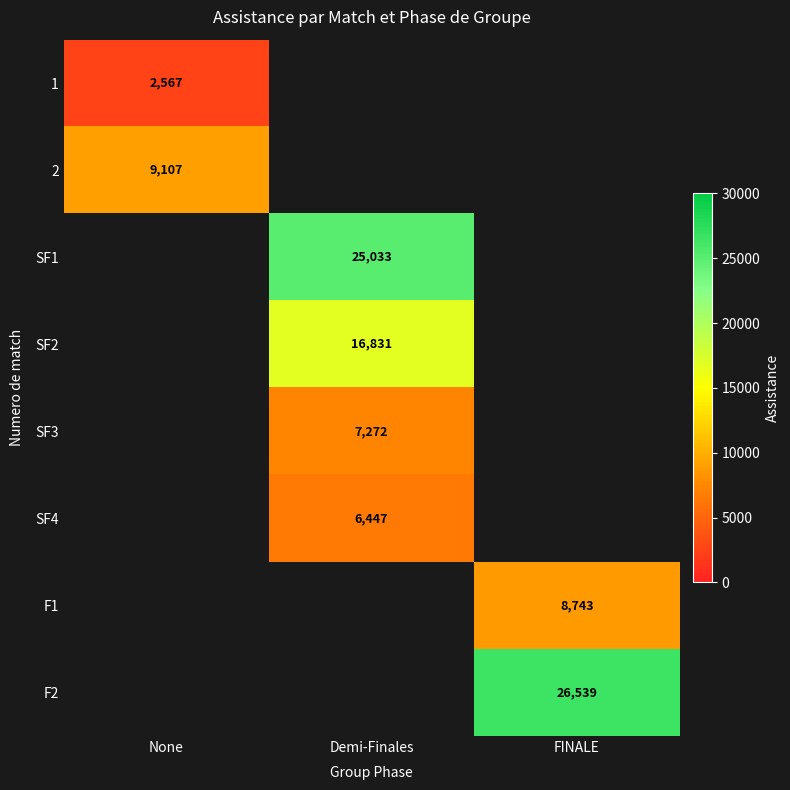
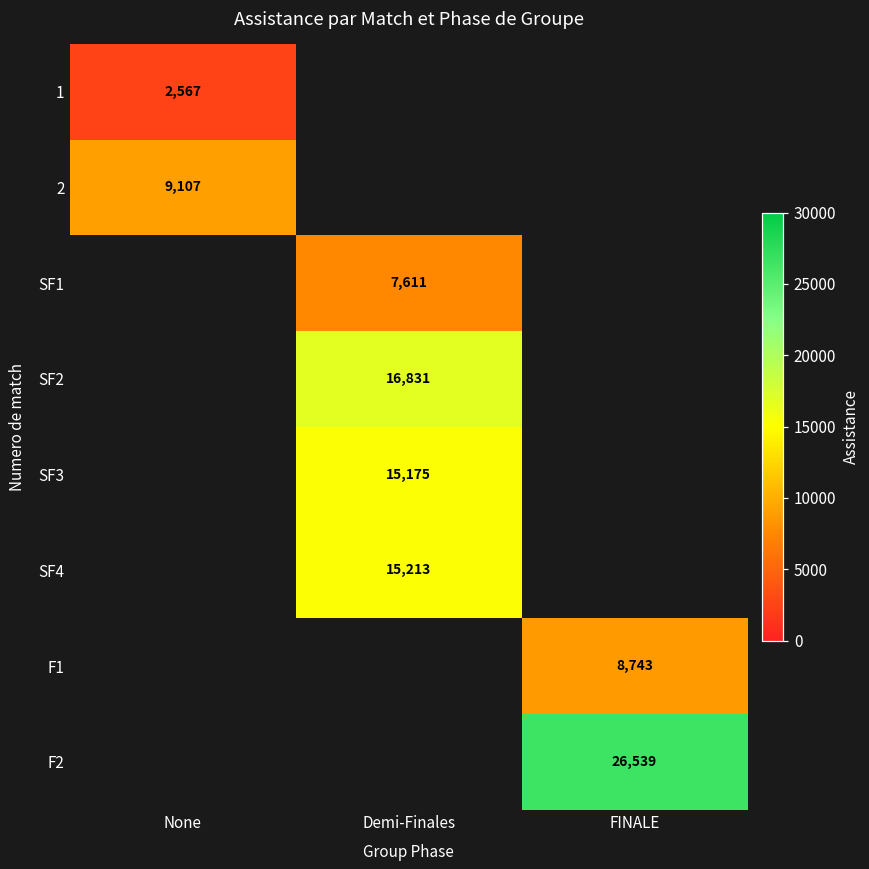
SF1, Demi-Finales: 25,033 -> 7,611
SF3, Demi-Finales: 7,272 -> 15,175
SF4, Demi-Finales: 6,447 -> 15,213
